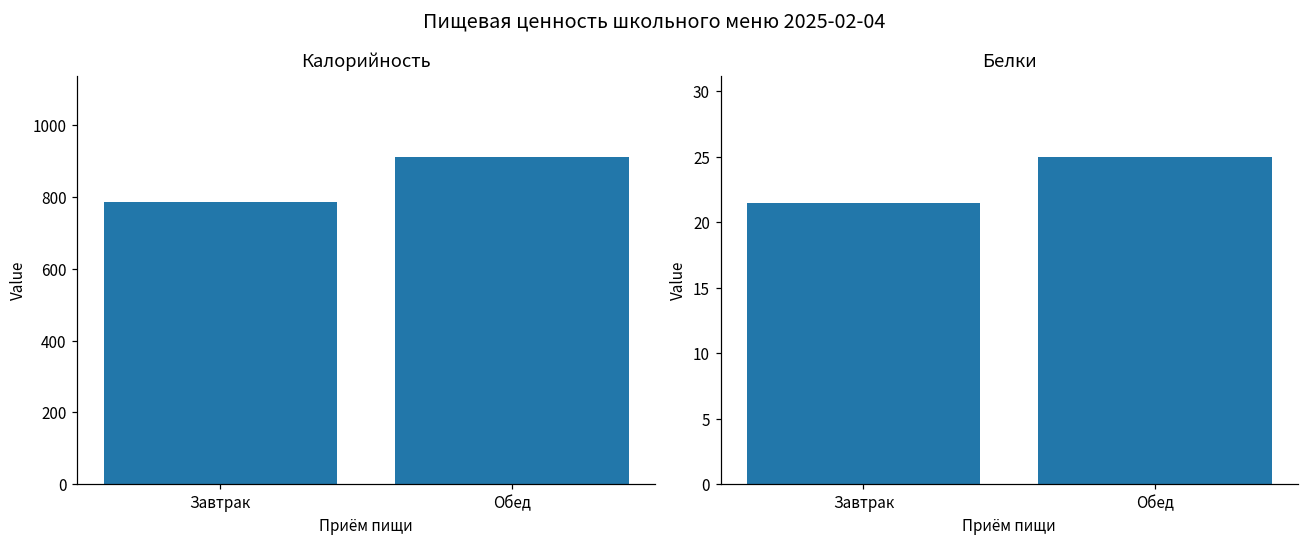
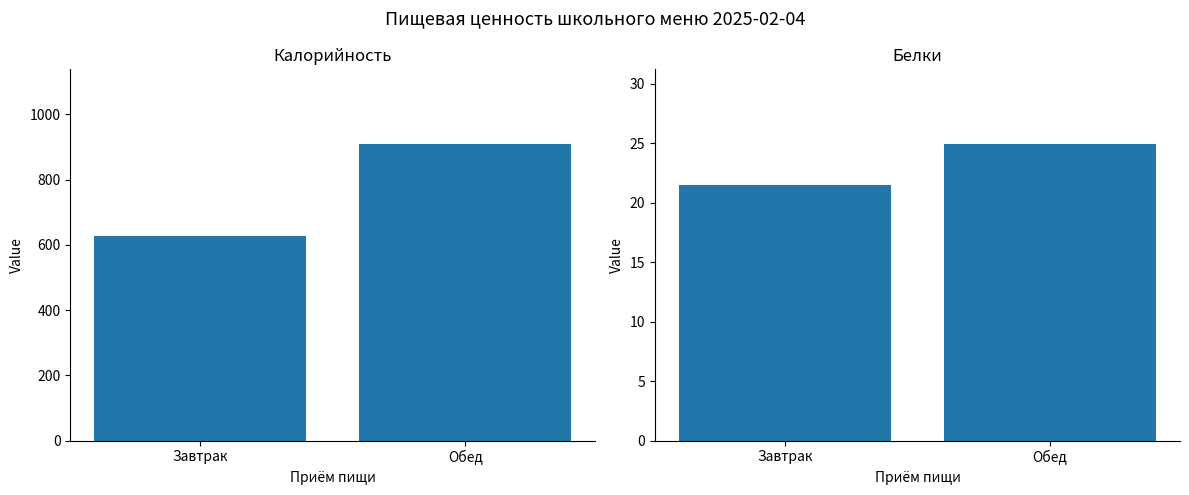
Калорийность, Завтрак: 790 -> 630
